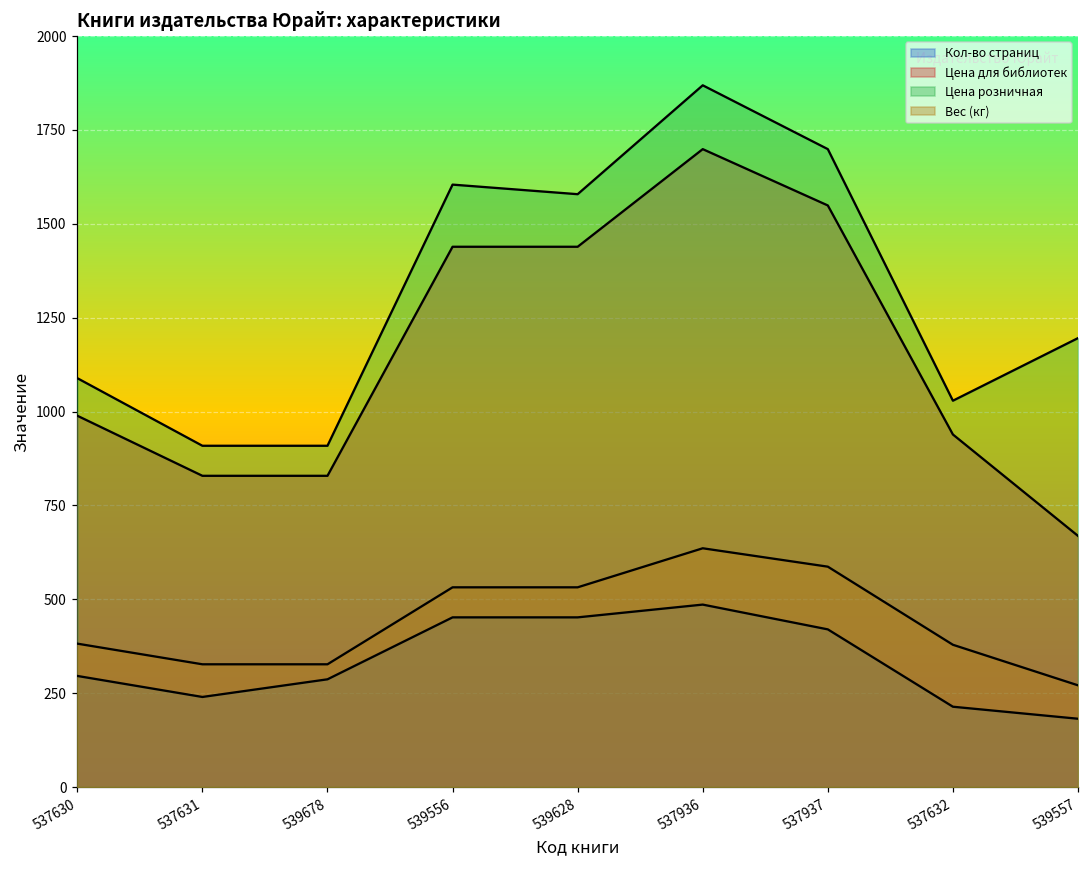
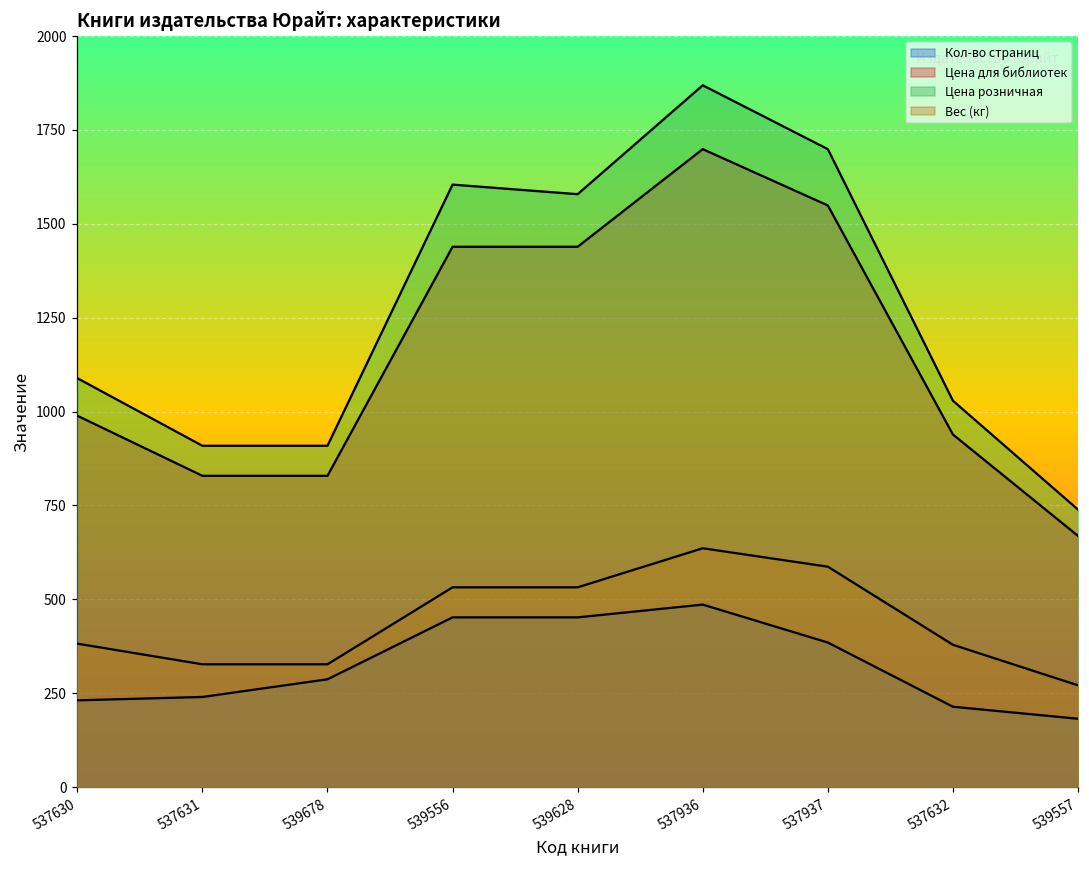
Кол-во страниц, 537630: 300 -> 230
Кол-во страниц, 537937: 420 -> 390
Цена розничная, 539557: 1200 -> 740
